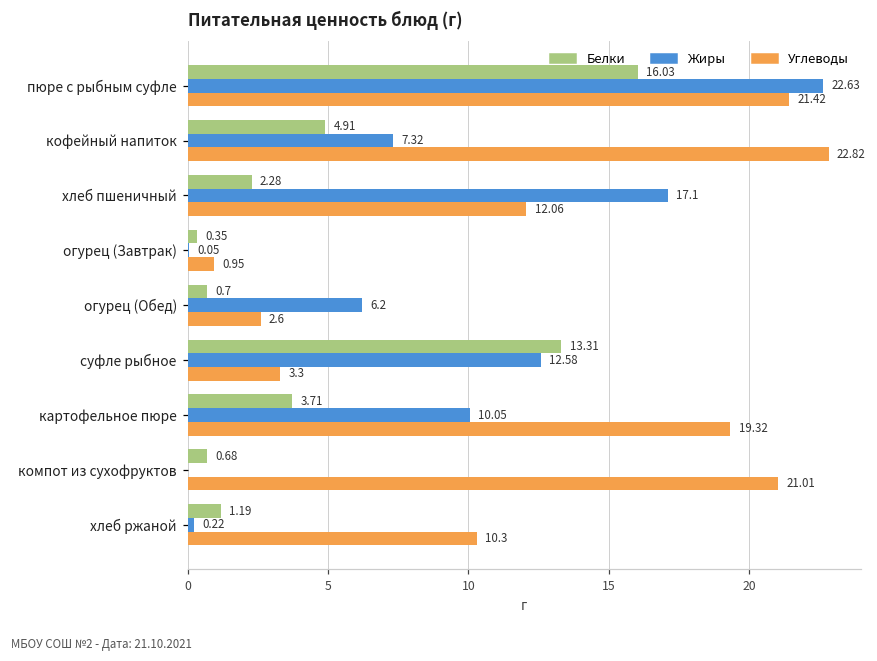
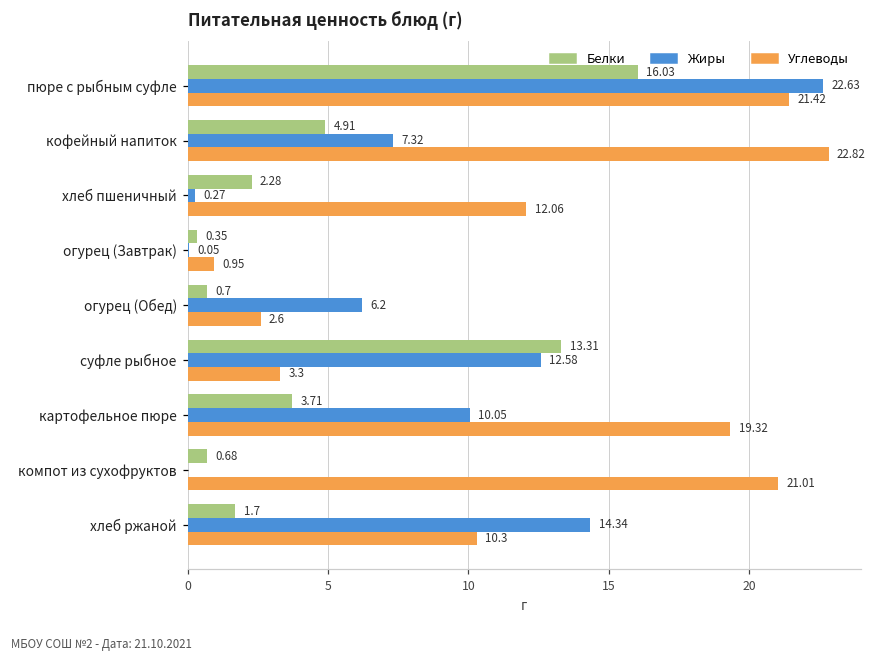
Жиры, хлеб пшеничный: 17.1 -> 0.27
Белки, хлеб ржаной: 1.19 -> 1.7
Жиры, хлеб ржаной: 0.22 -> 14.34
